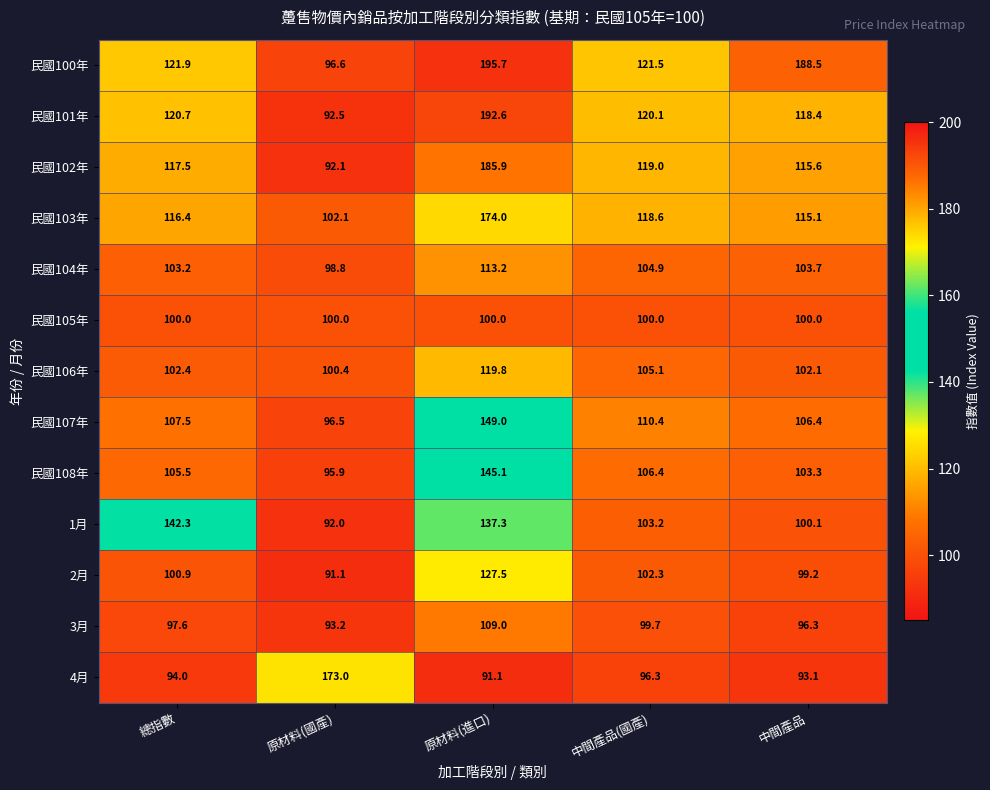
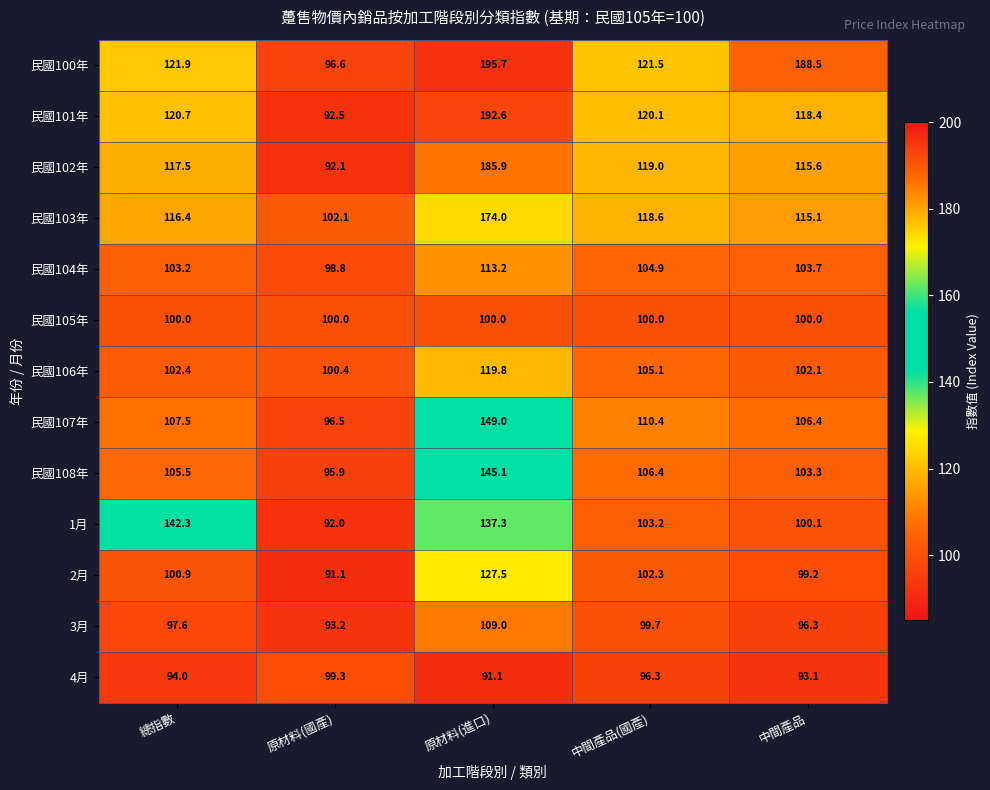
4月, 原材料(國產): 173.0 -> 99.3
